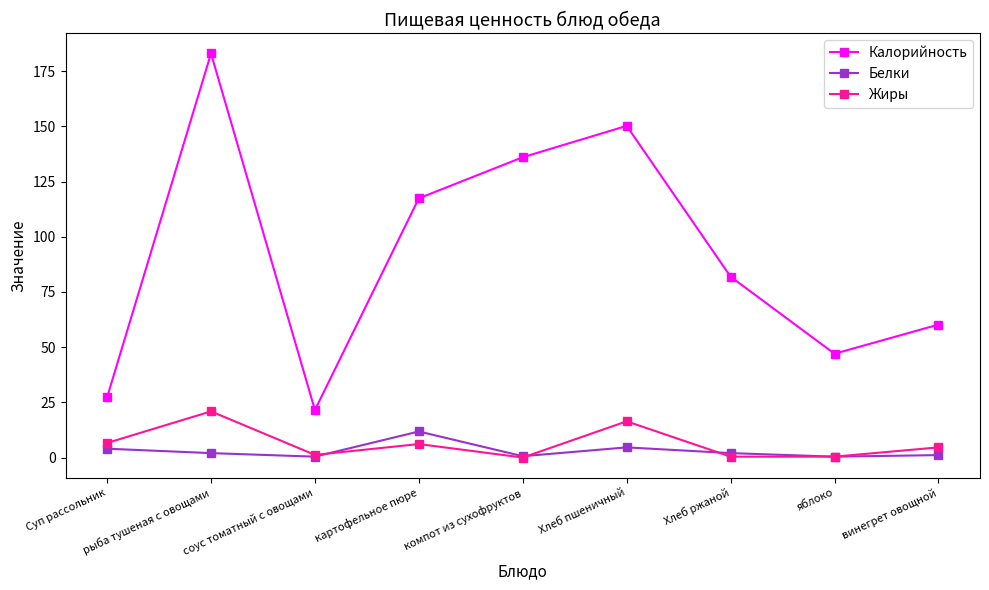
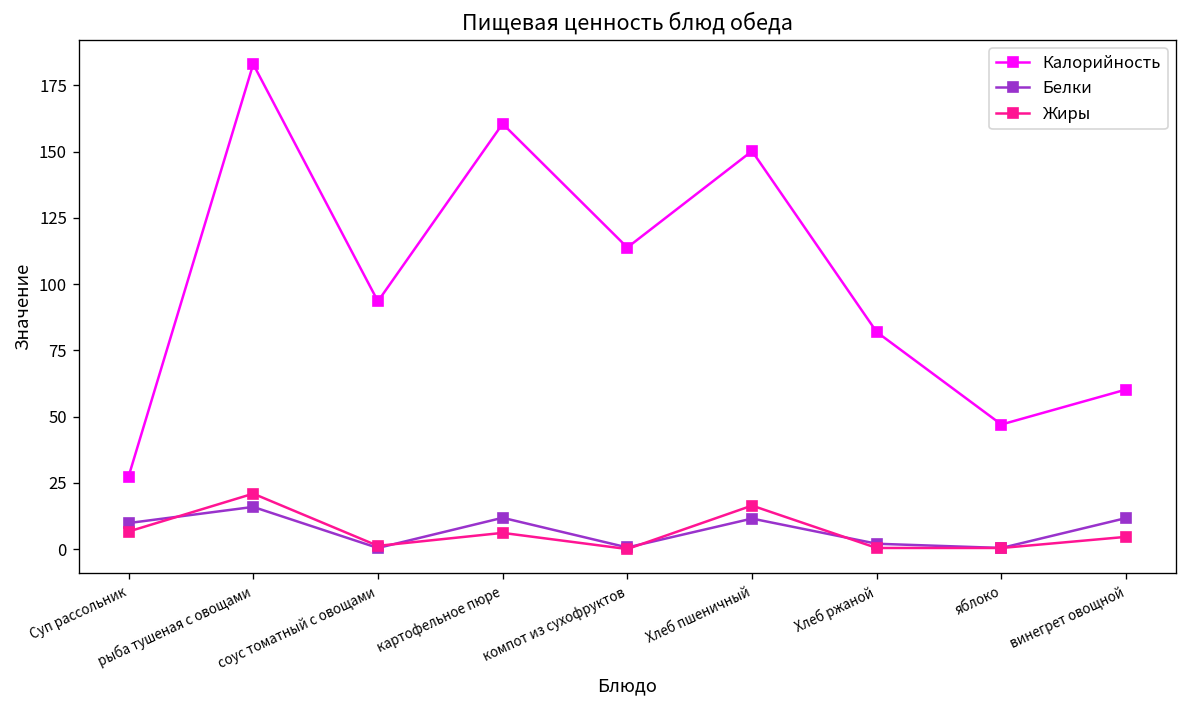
Белки, Суп рассольник: 4 -> 10
Белки, рыба тушеная с овощами: 2 -> 16
Калорийность, соус томатный с овощами: 22 -> 94
Калорийность, картофельное пюре: 117 -> 161
Калорийность, компот из сухофруктов: 136 -> 114
Белки, Хлеб пшеничный: 5 -> 12
Белки, винегрет овощной: 1 -> 12
